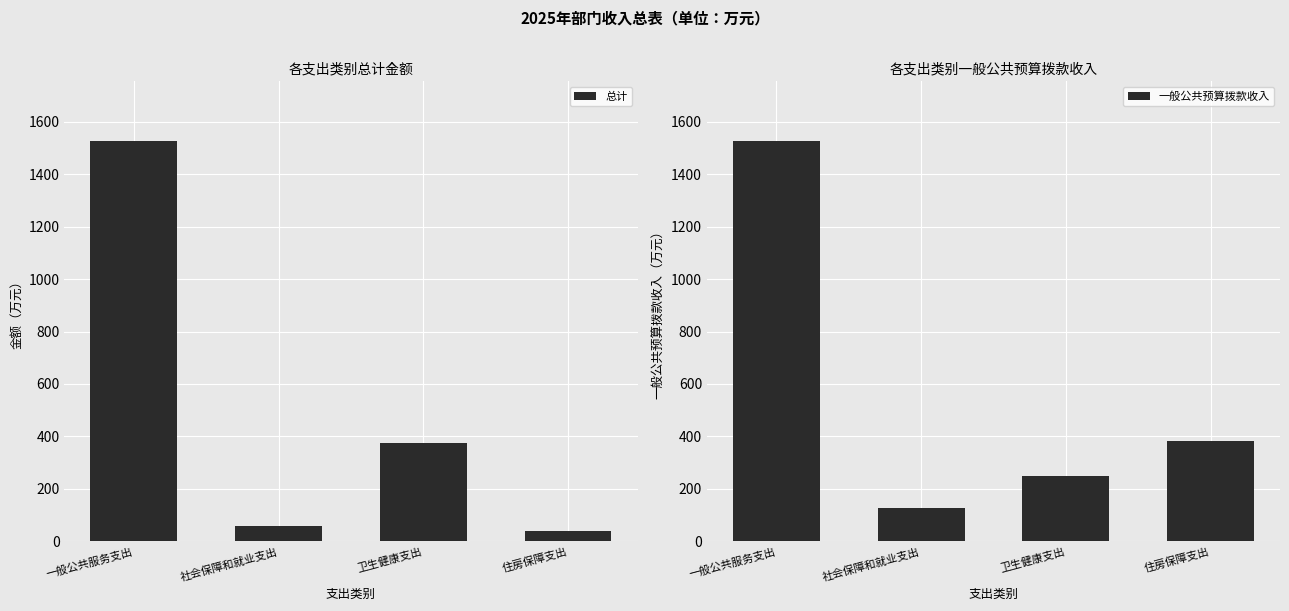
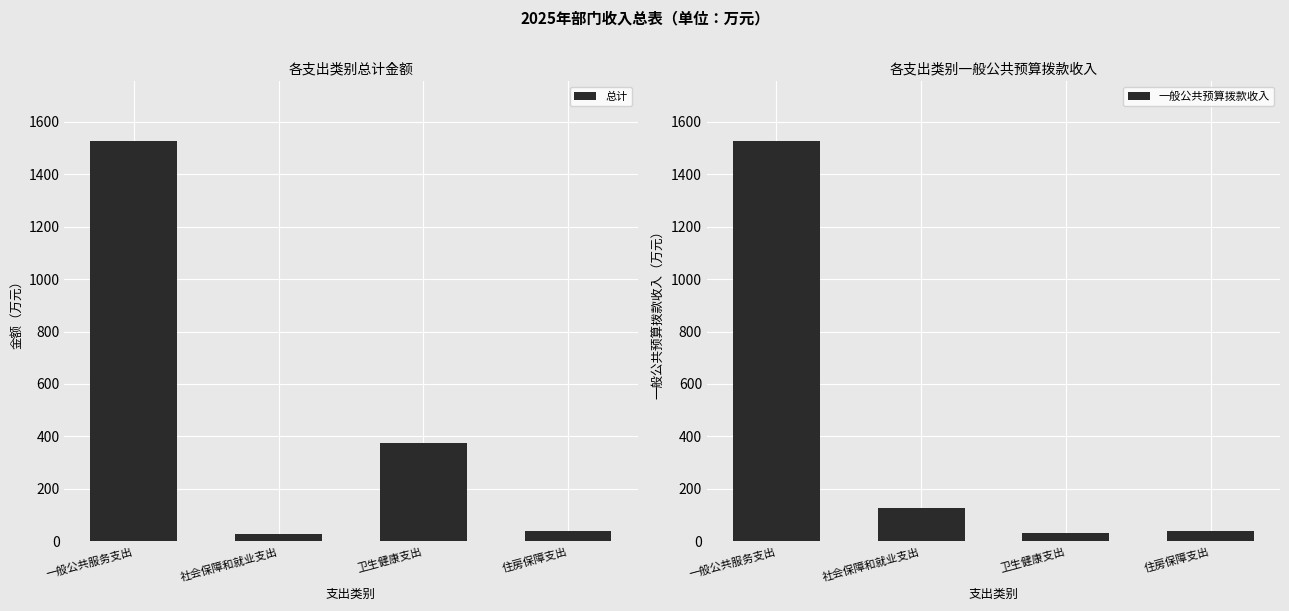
各支出类别总计金额, 社会保障和就业支出: 60 -> 30
各支出类别一般公共预算拨款收入, 卫生健康支出: 250 -> 30
各支出类别一般公共预算拨款收入, 住房保障支出: 380 -> 40
